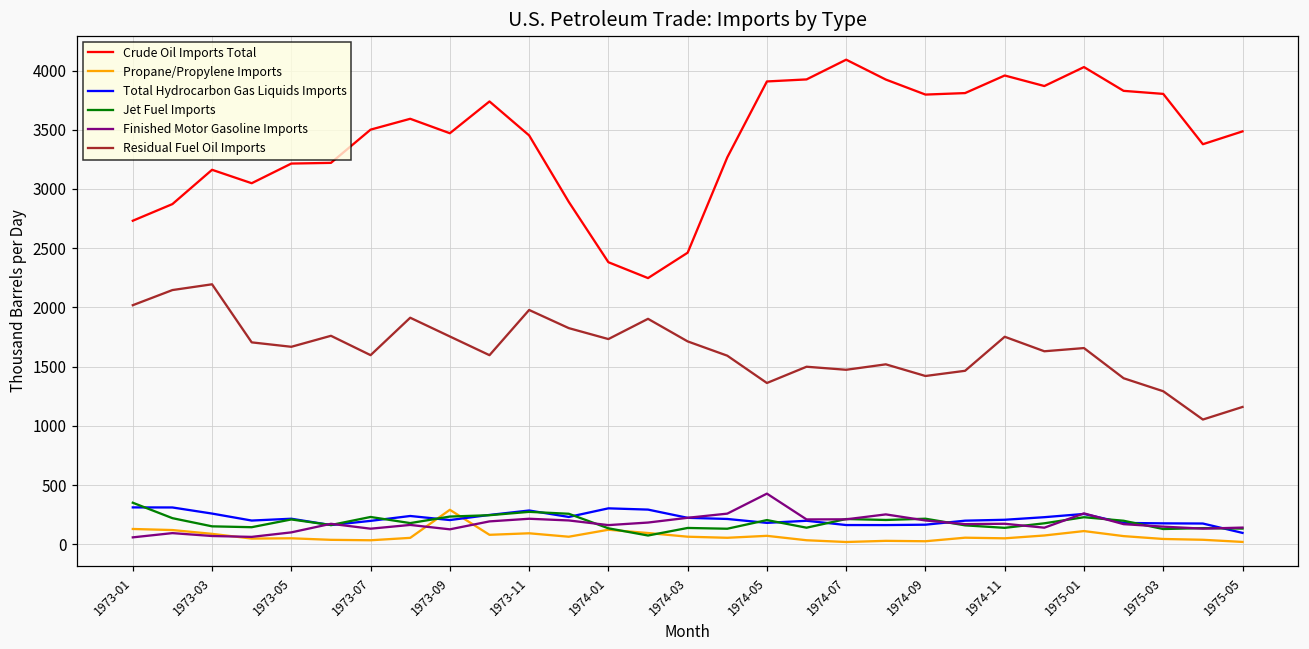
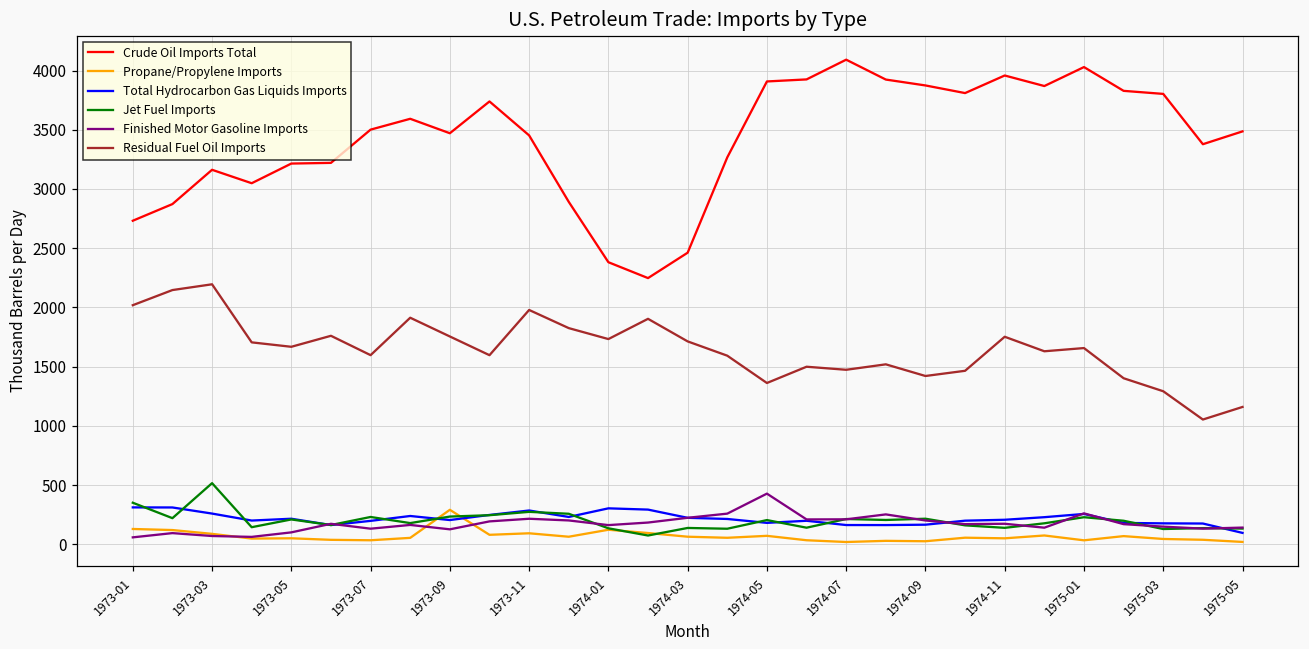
Jet Fuel Imports, 1973-03: 150 -> 520
Crude Oil Imports Total, 1974-09: 3800 -> 3870
Propane/Propylene Imports, 1975-01: 110 -> 30
